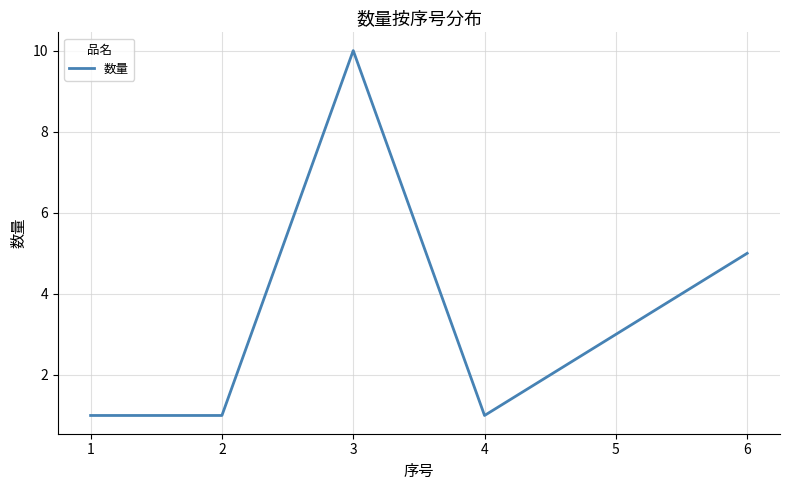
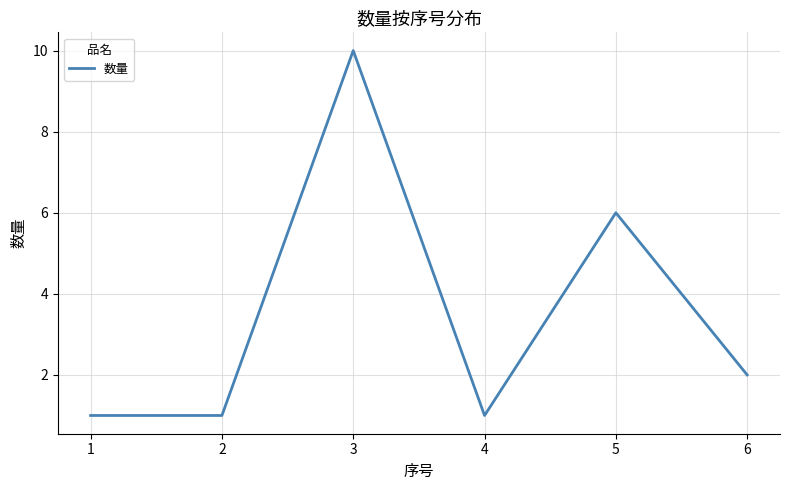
5: 3 -> 6
6: 5 -> 2
